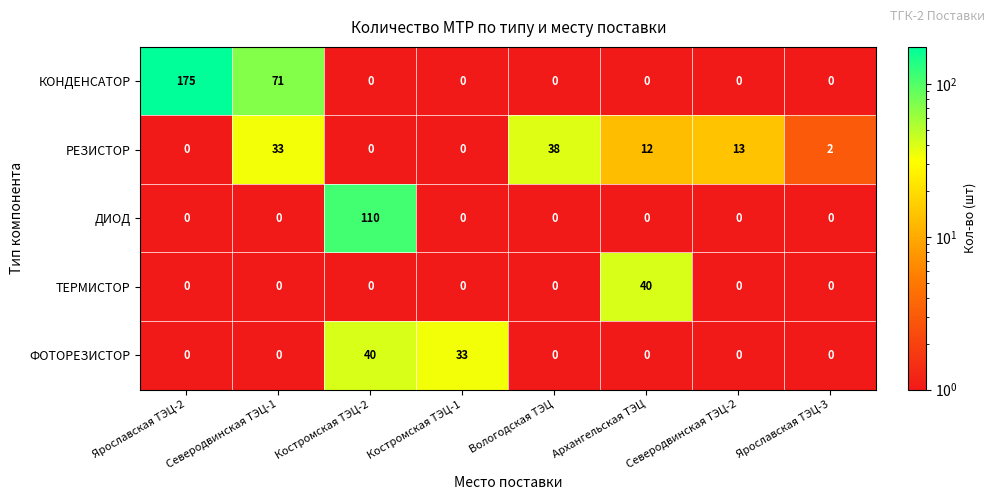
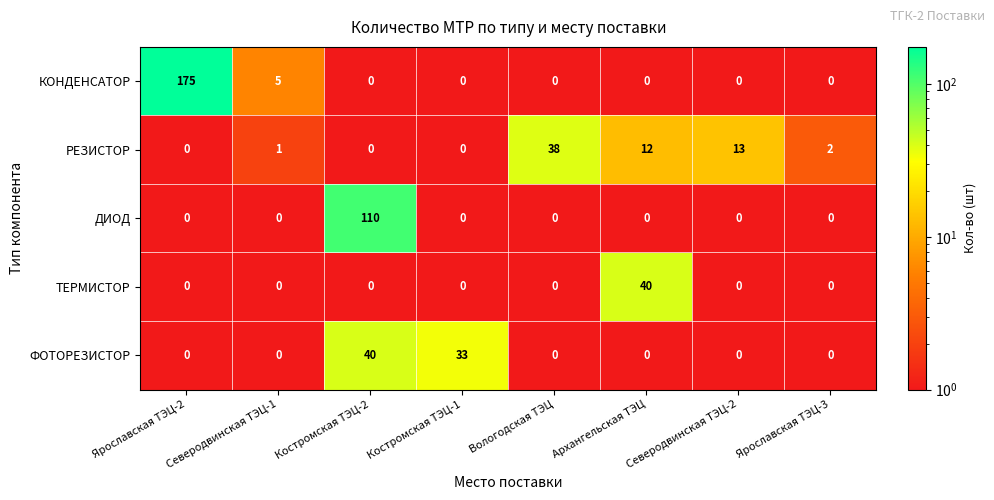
КОНДЕНСАТОР, Северодвинская ТЭЦ-1: 71 -> 5
РЕЗИСТОР, Северодвинская ТЭЦ-1: 33 -> 1
